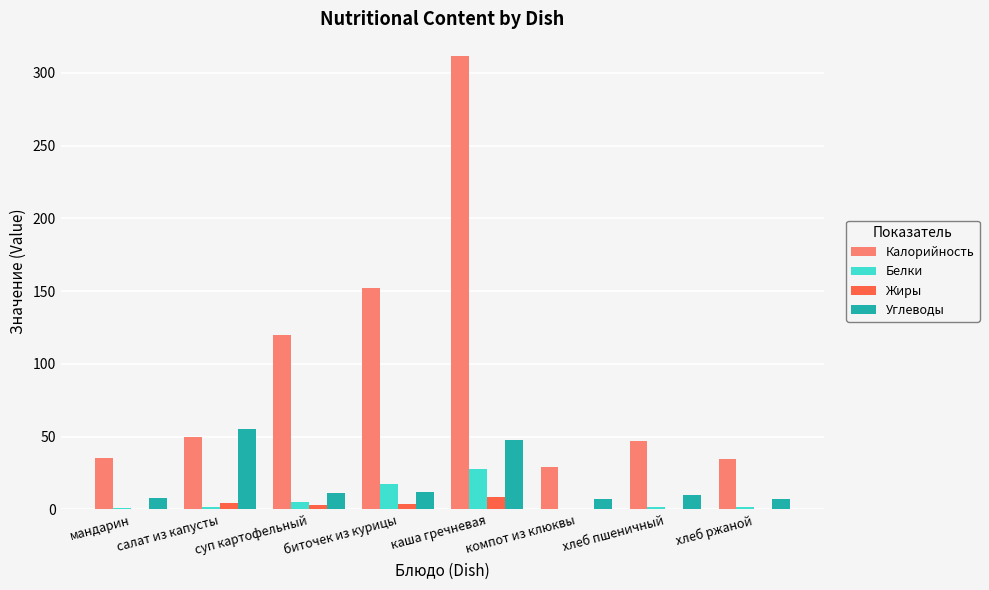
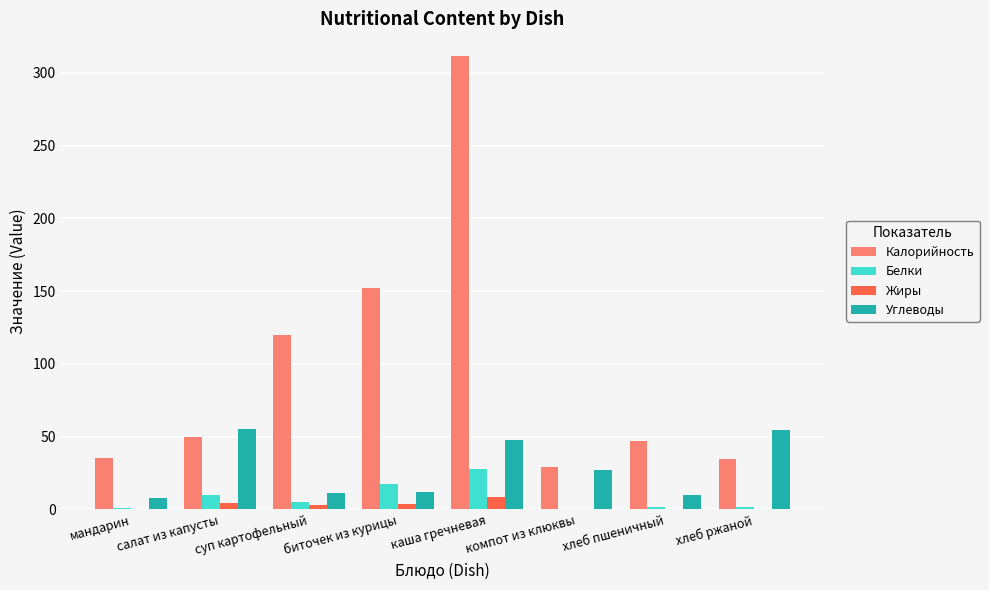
Белки, салат из капусты: 2 -> 10
Углеводы, компот из клюквы: 7 -> 27
Углеводы, хлеб ржаной: 7 -> 55
